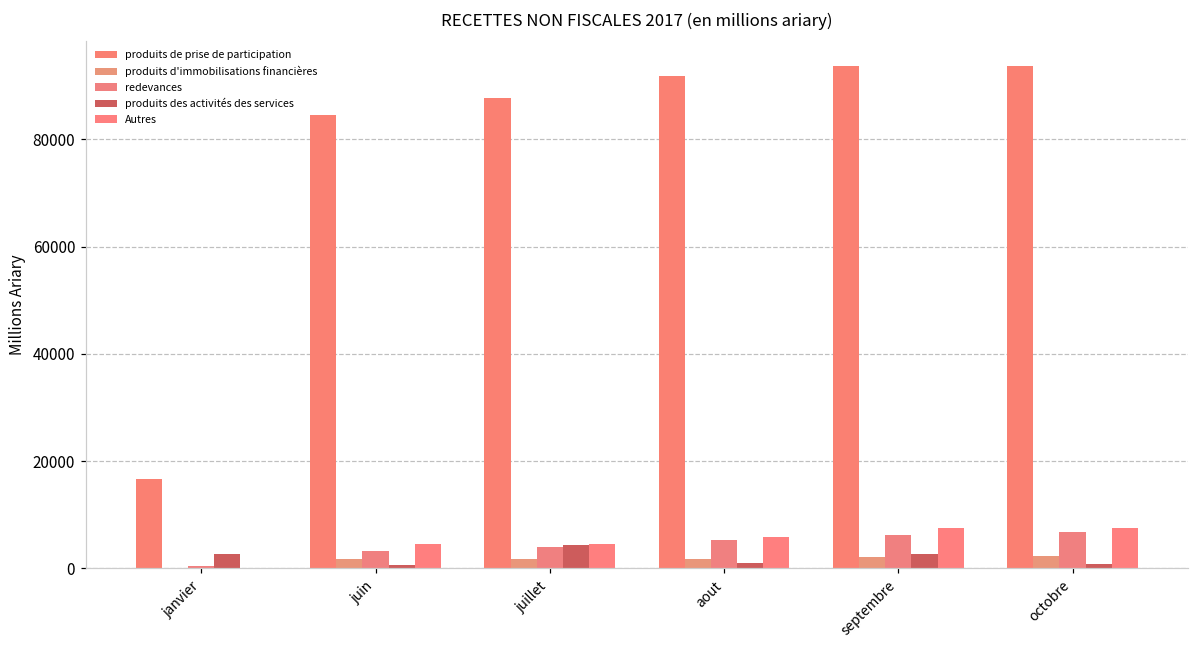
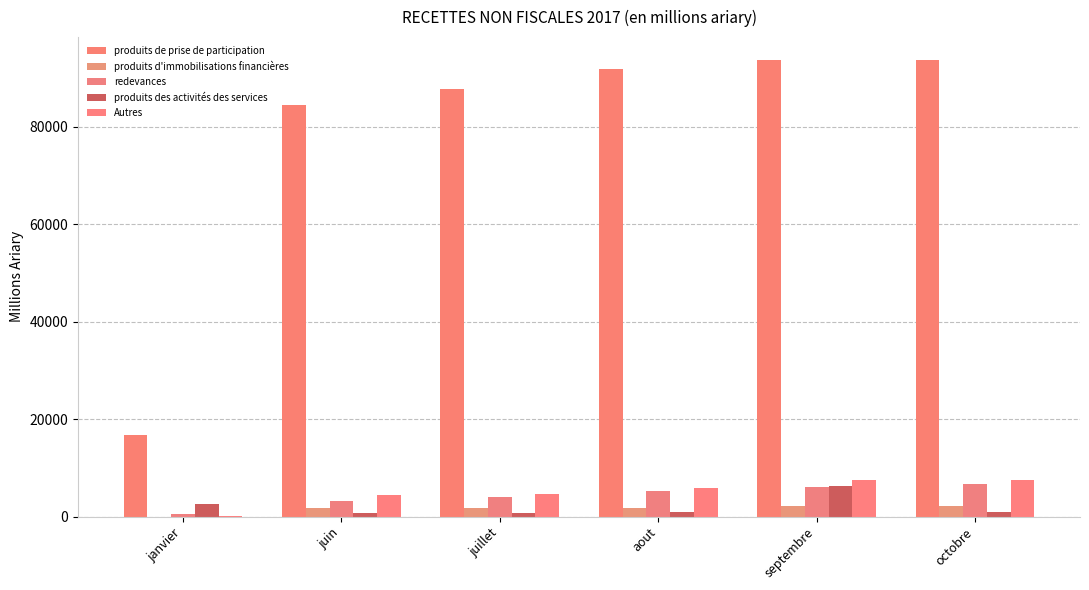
produits des activités des services, juillet: 4000 -> 1000
produits des activités des services, septembre: 3000 -> 6000
